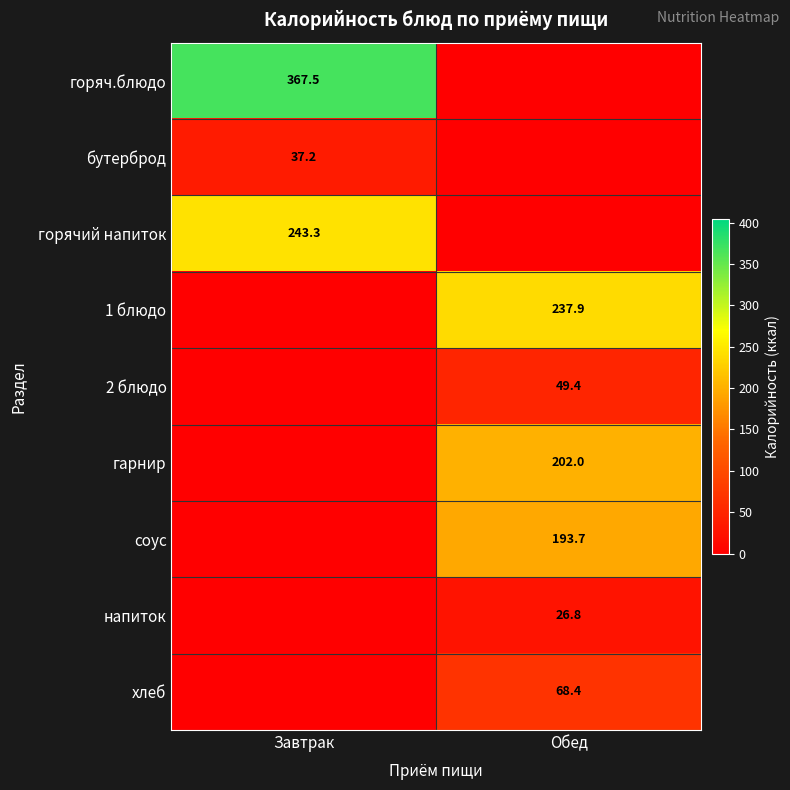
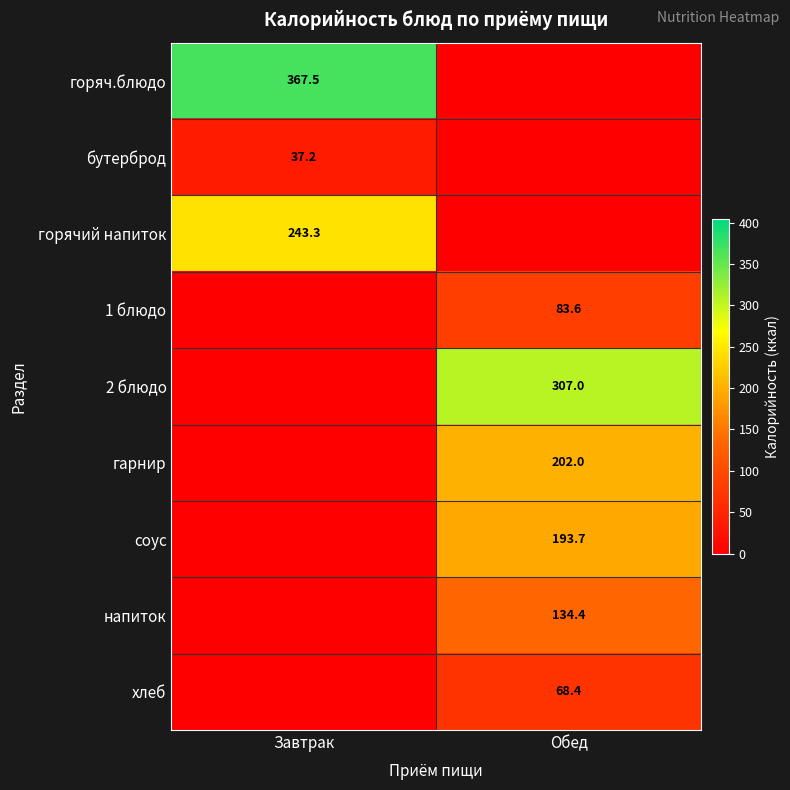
1 блюдо, Обед: 237.9 -> 83.6
2 блюдо, Обед: 49.4 -> 307.0
напиток, Обед: 26.8 -> 134.4
